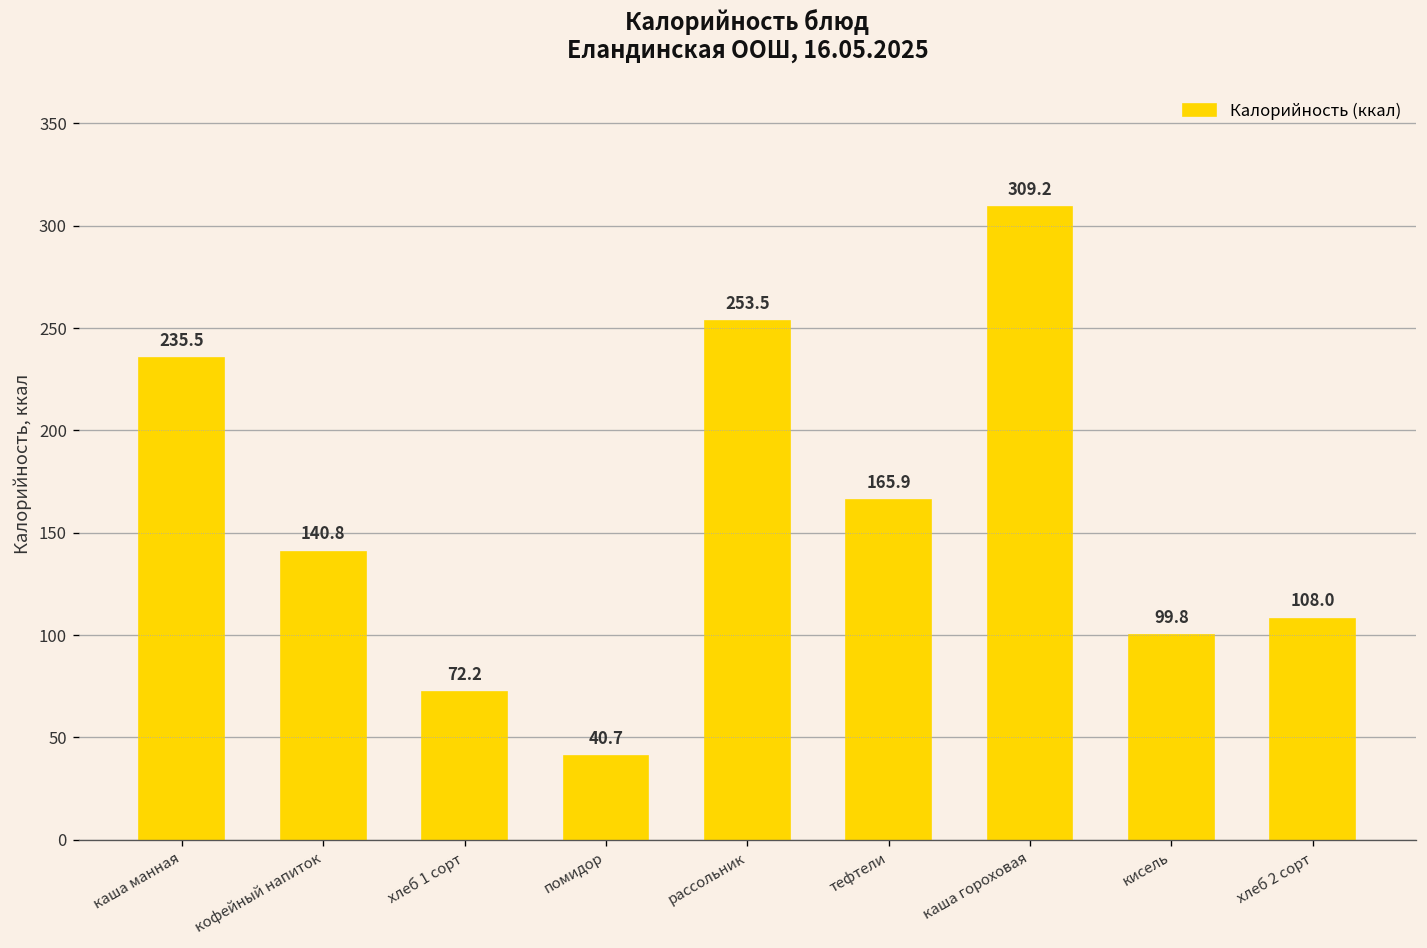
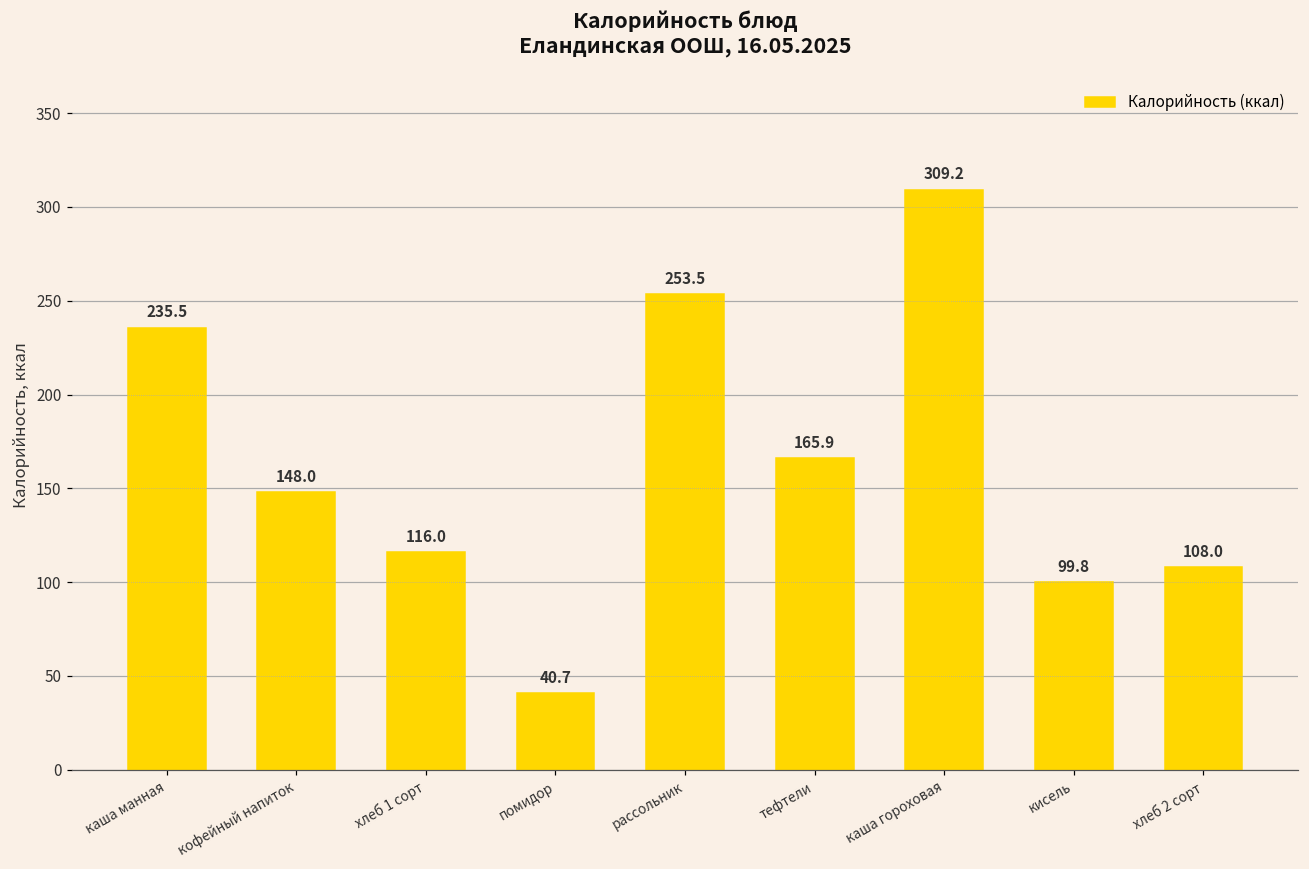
кофейный напиток: 140.8 -> 148.0
хлеб 1 сорт: 72.2 -> 116.0
